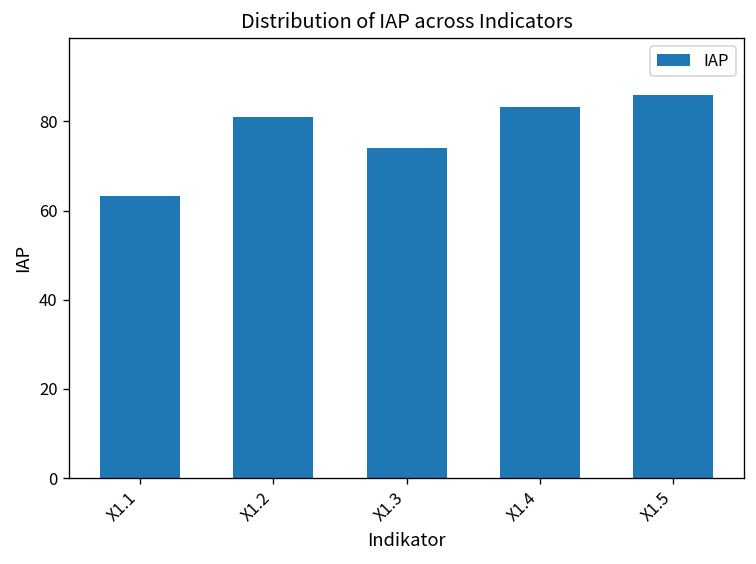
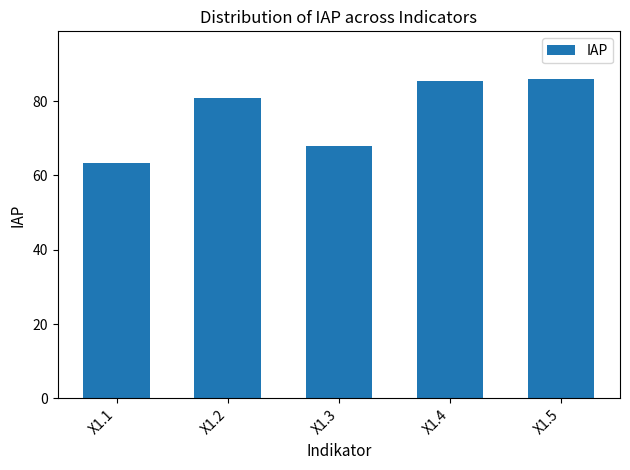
X1.3: 74 -> 68
X1.4: 83 -> 86
